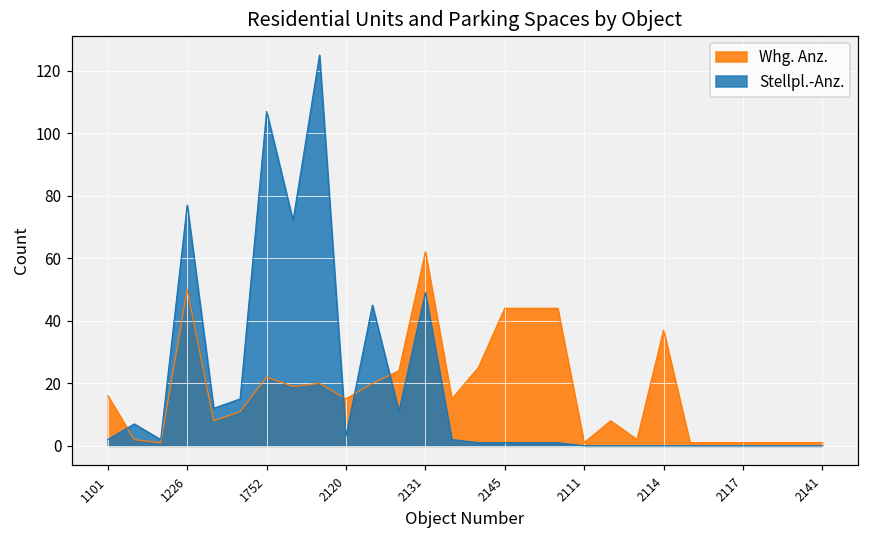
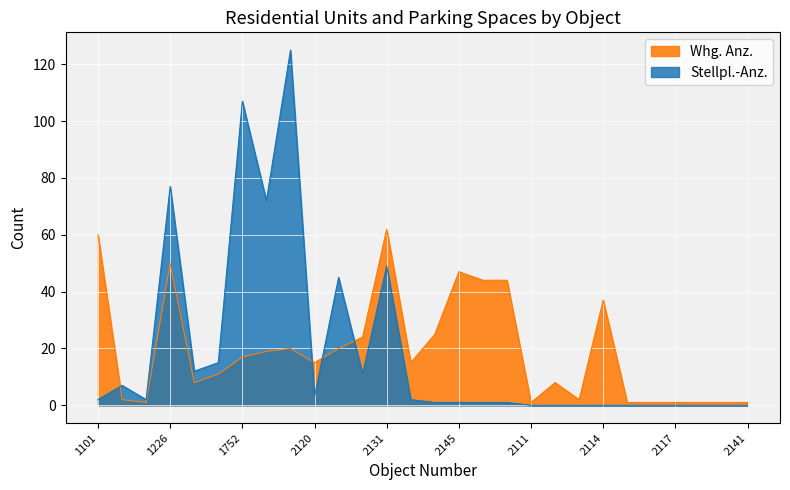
Whg. Anz., 1101: 16 -> 60
Whg. Anz., 1752: 22 -> 17
Whg. Anz., 2145: 44 -> 47
